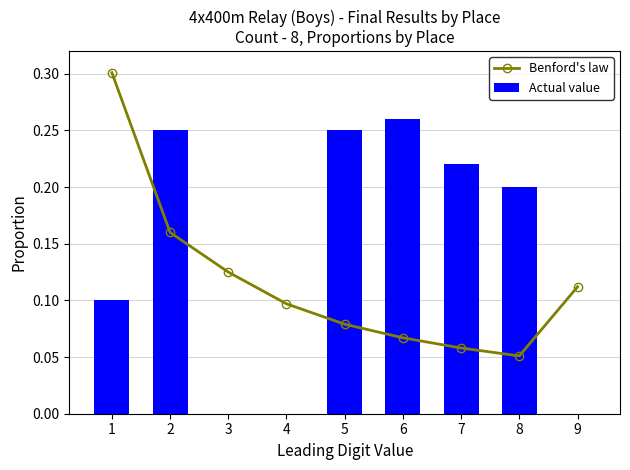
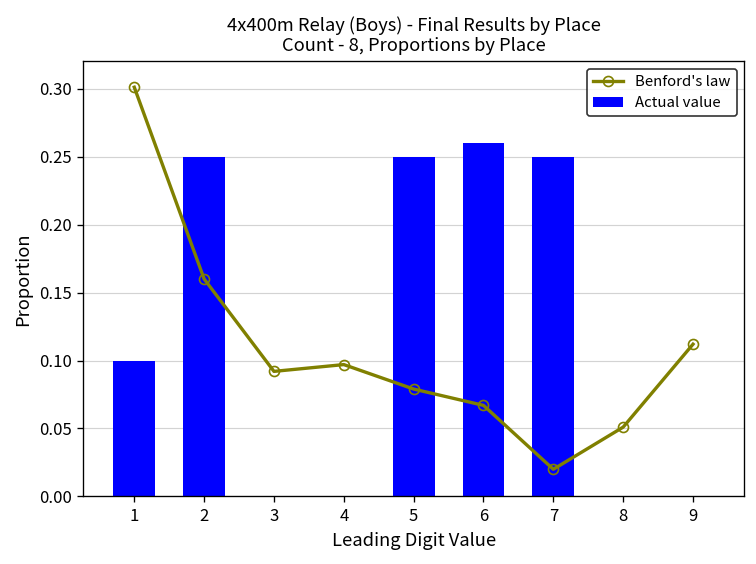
Benford's law, 3: 0.125 -> 0.092
Benford's law, 7: 0.058 -> 0.020
Actual value, 7: 0.22 -> 0.25
Actual value, 8: 0.2 -> 0.0
